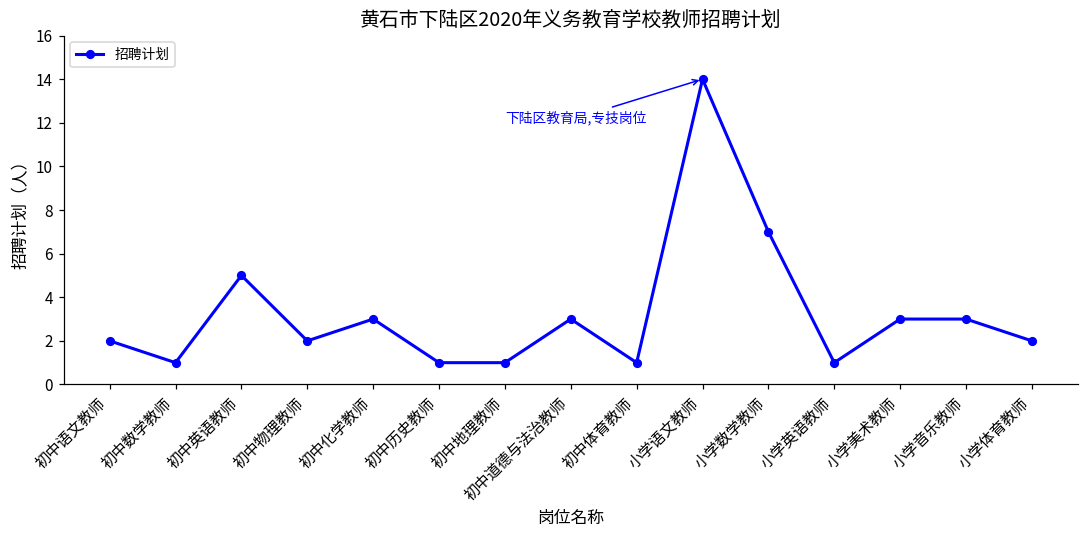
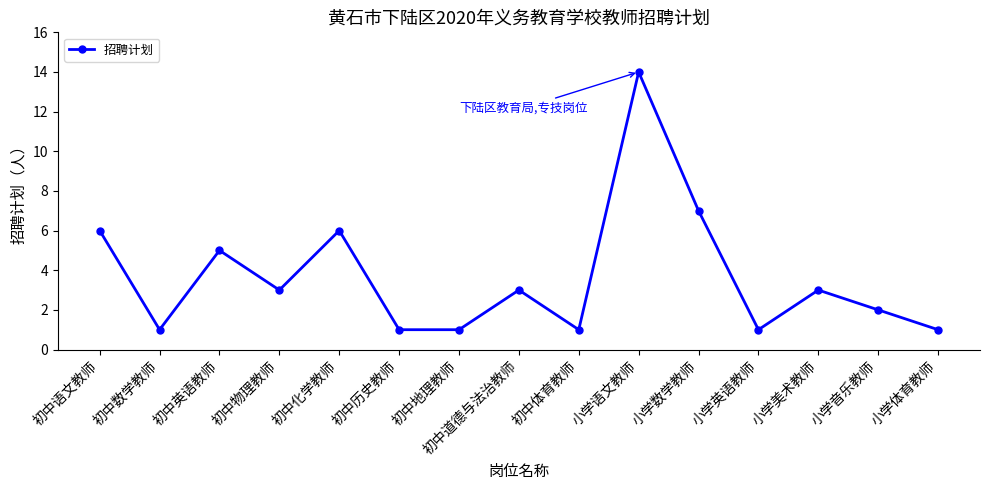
初中语文教师: 2 -> 6
初中物理教师: 2 -> 3
初中化学教师: 3 -> 6
小学音乐教师: 3 -> 2
小学体育教师: 2 -> 1
